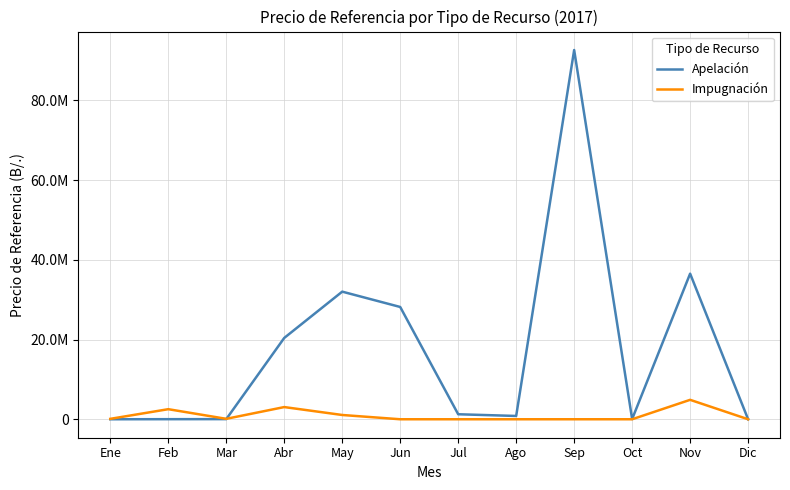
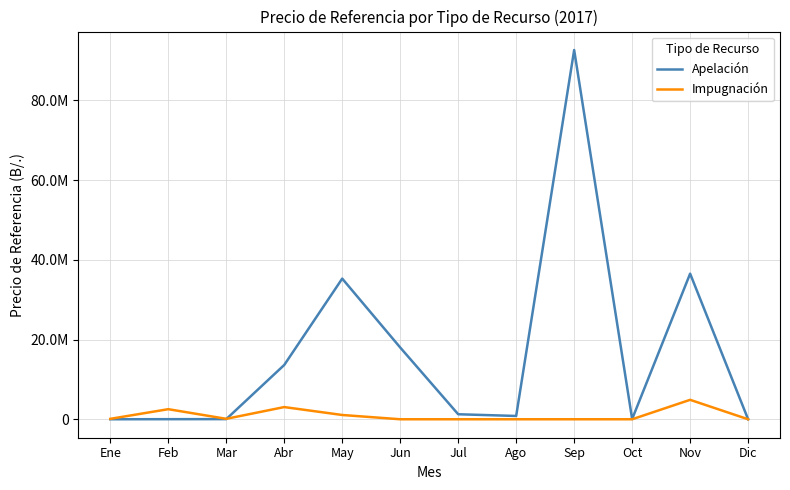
Apelación, Abr: 20000000 -> 14000000
Apelación, May: 32000000 -> 35000000
Apelación, Jun: 28000000 -> 18000000
